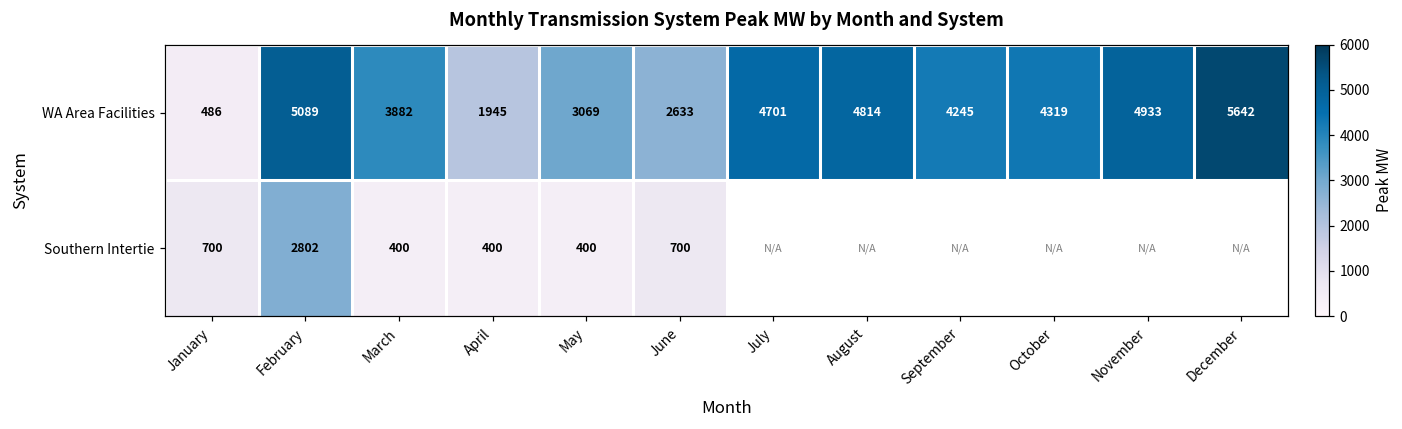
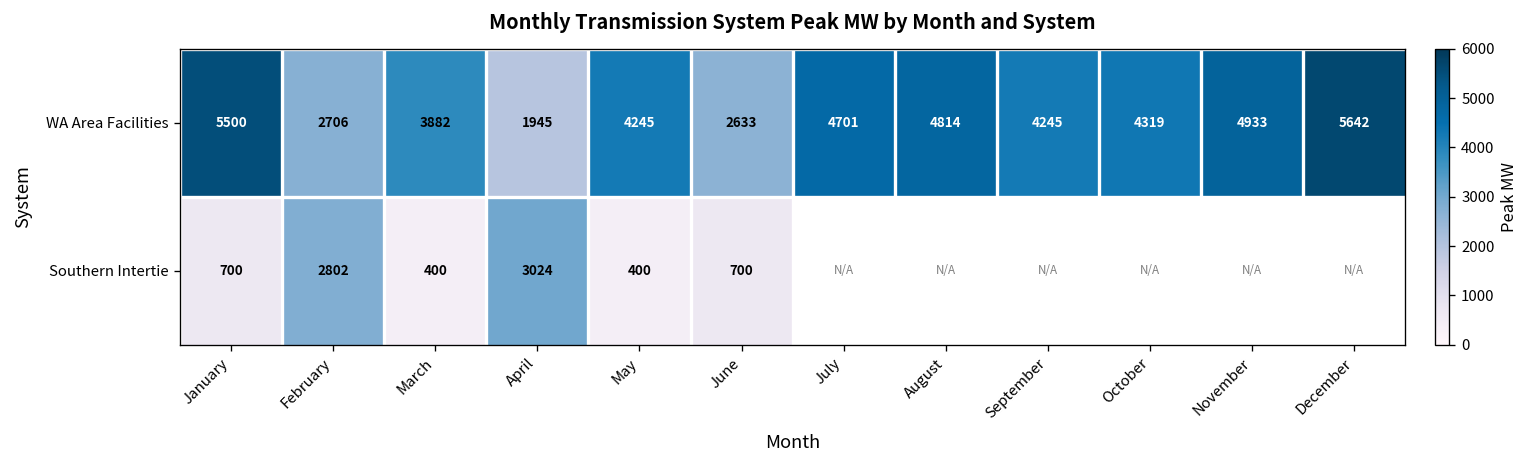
WA Area Facilities, January: 486 -> 5500
WA Area Facilities, February: 5089 -> 2706
WA Area Facilities, May: 3069 -> 4245
Southern Intertie, April: 400 -> 3024
